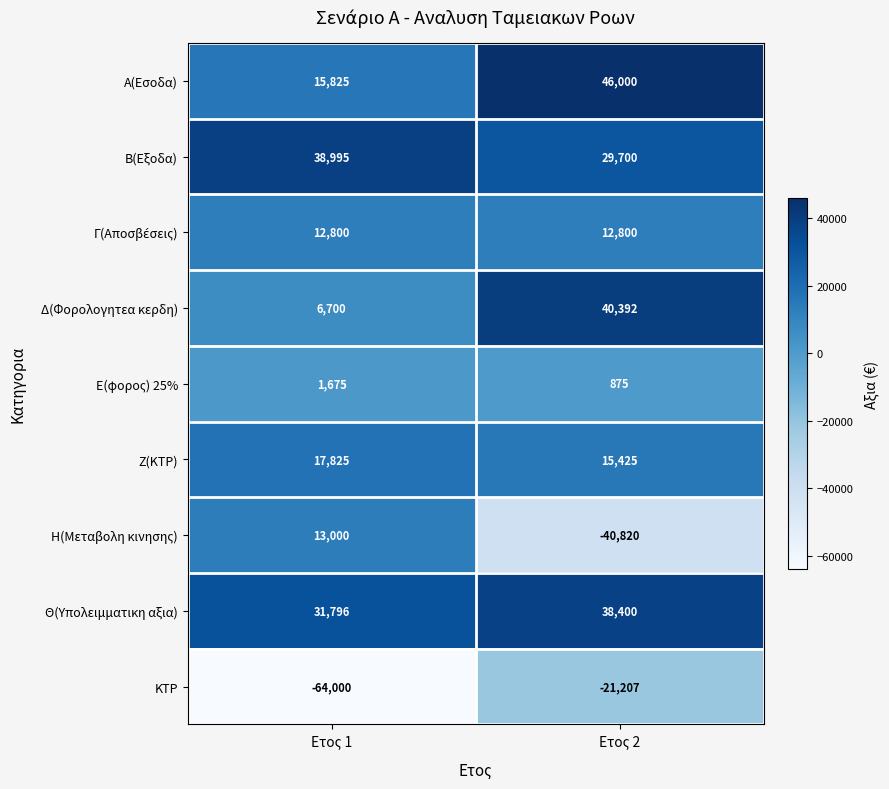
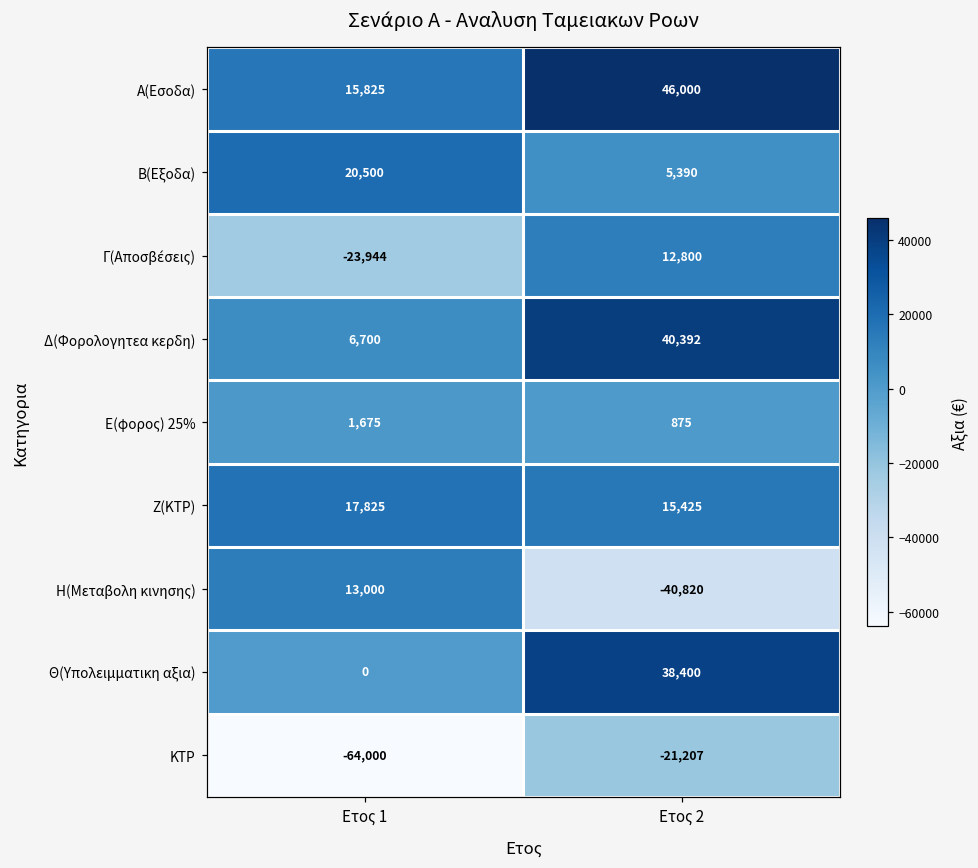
Β(Εξοδα), Ετος 1: 38,995 -> 20,500
Β(Εξοδα), Ετος 2: 29,700 -> 5,390
Γ(Αποσβέσεις), Ετος 1: 12,800 -> -23,944
Θ(Υπολειμματικη αξια), Ετος 1: 31,796 -> 0
